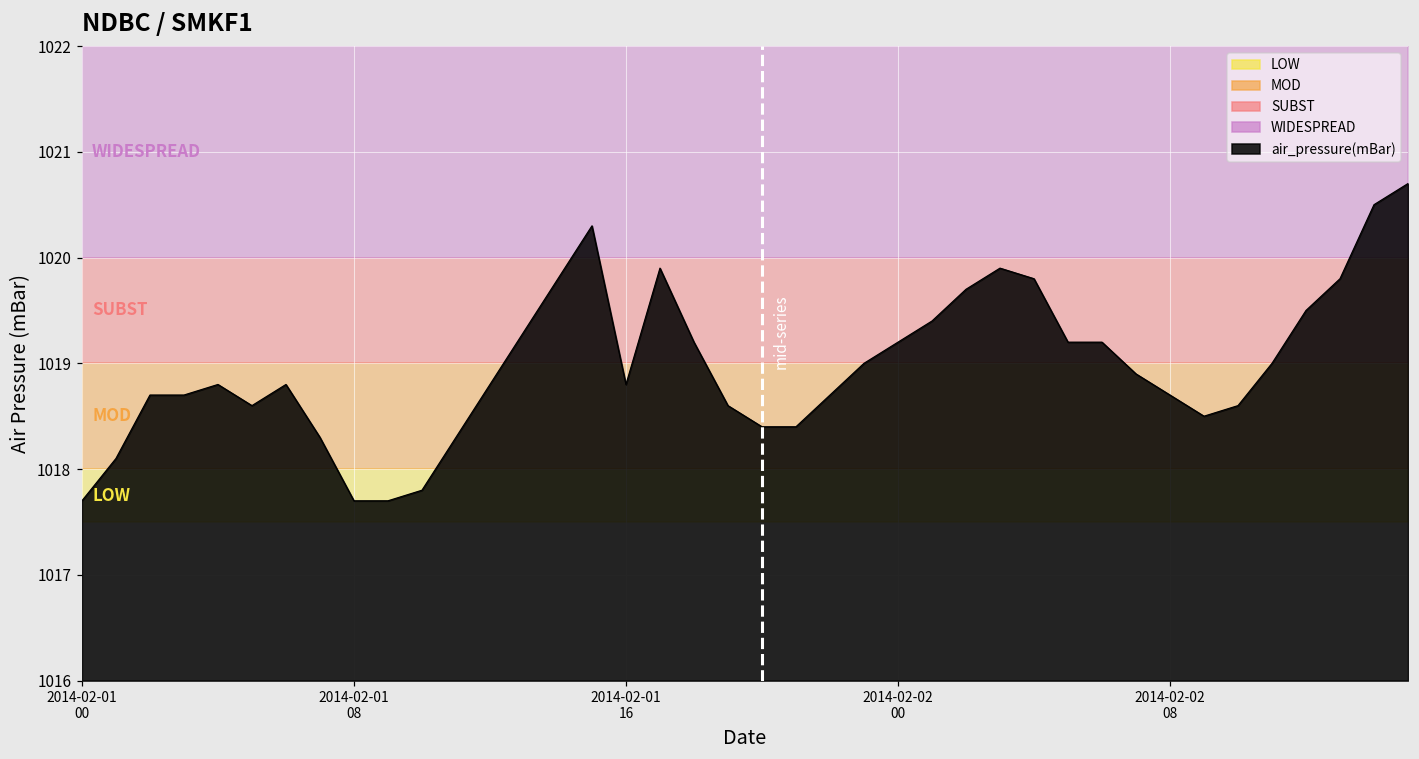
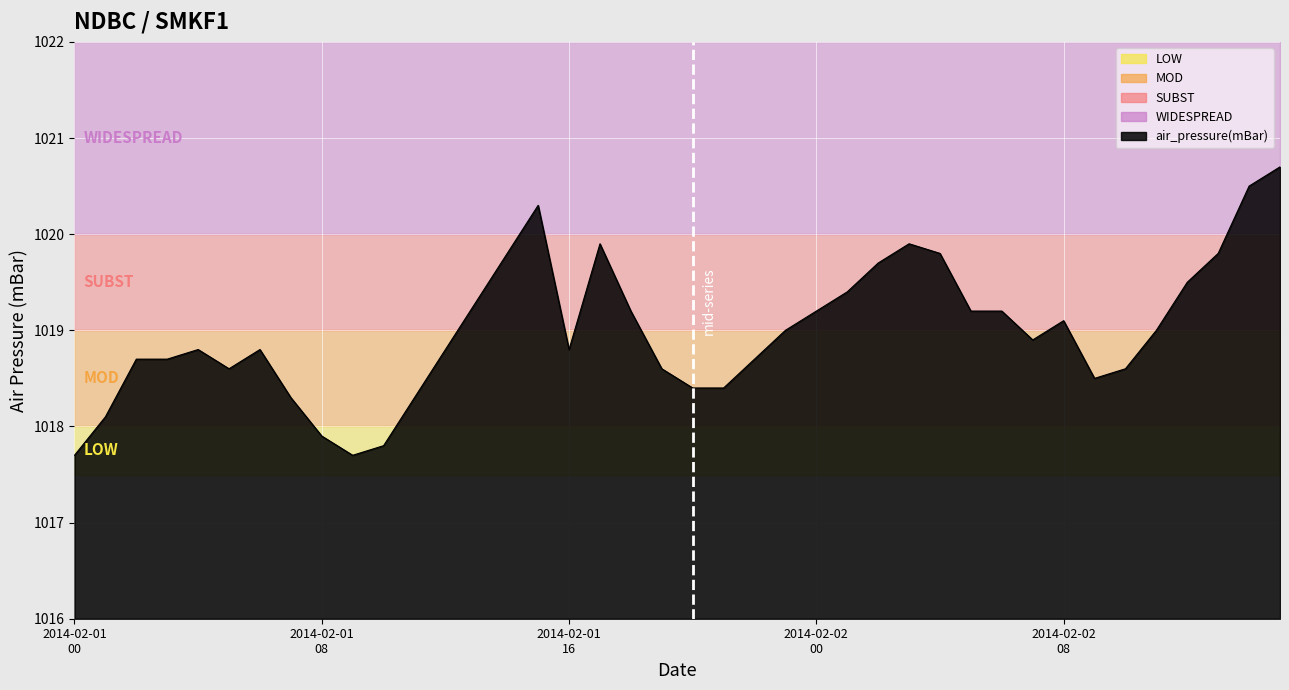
air_pressure(mBar), 2014-02-01 08: 1017.7 -> 1017.9
air_pressure(mBar), 2014-02-02 08: 1018.7 -> 1019.1
